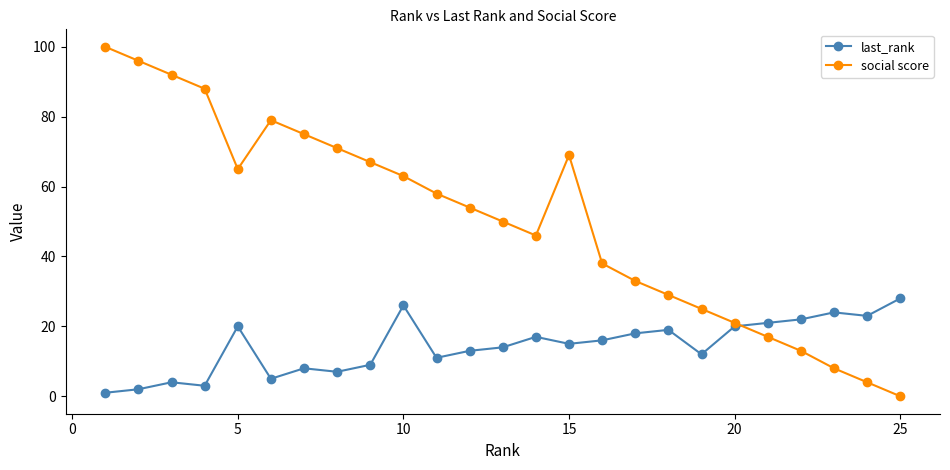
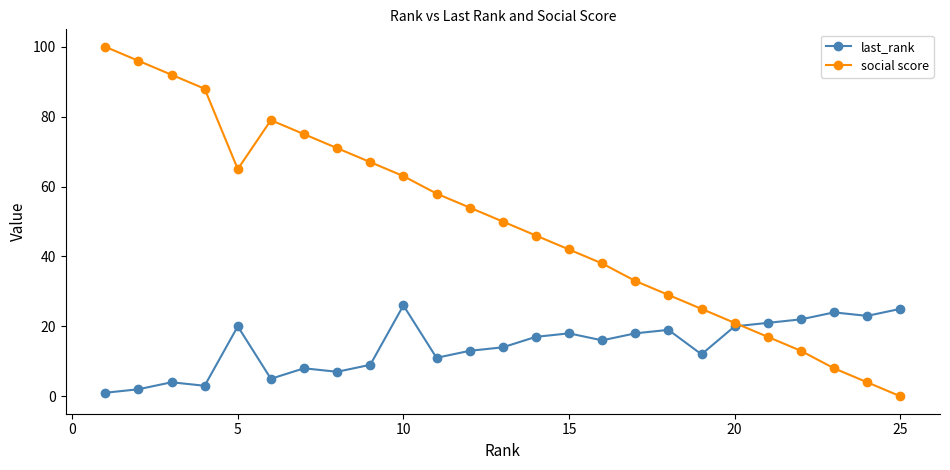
last_rank, 15: 15 -> 18
social score, 15: 69 -> 42
last_rank, 25: 28 -> 25
